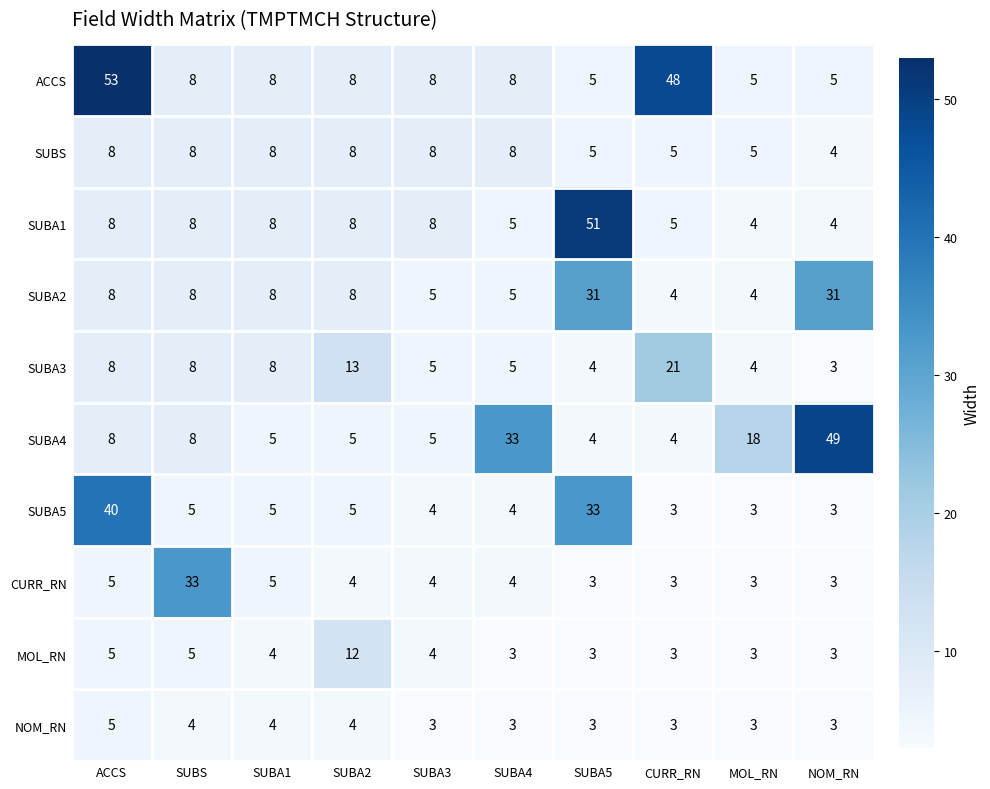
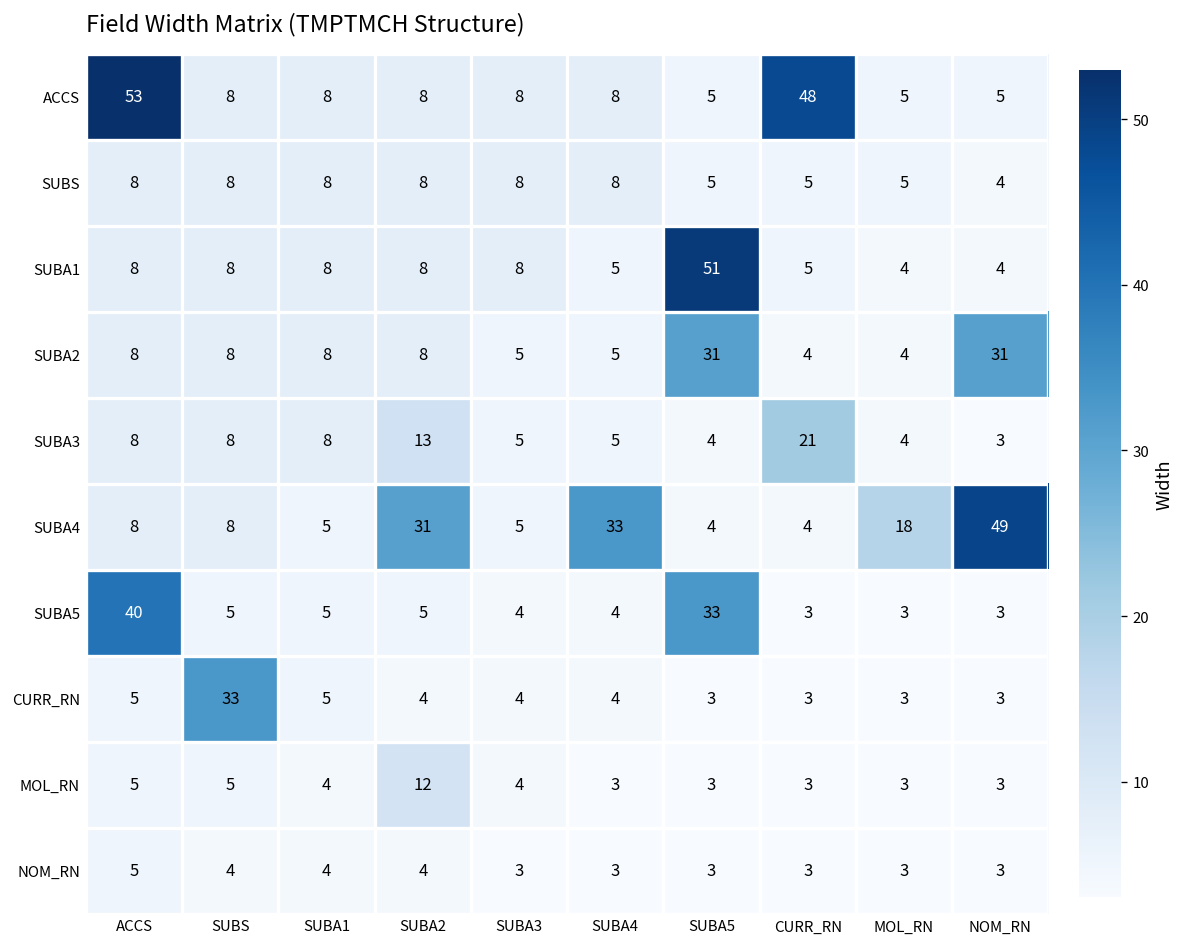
SUBA4, SUBA2: 5 -> 31
